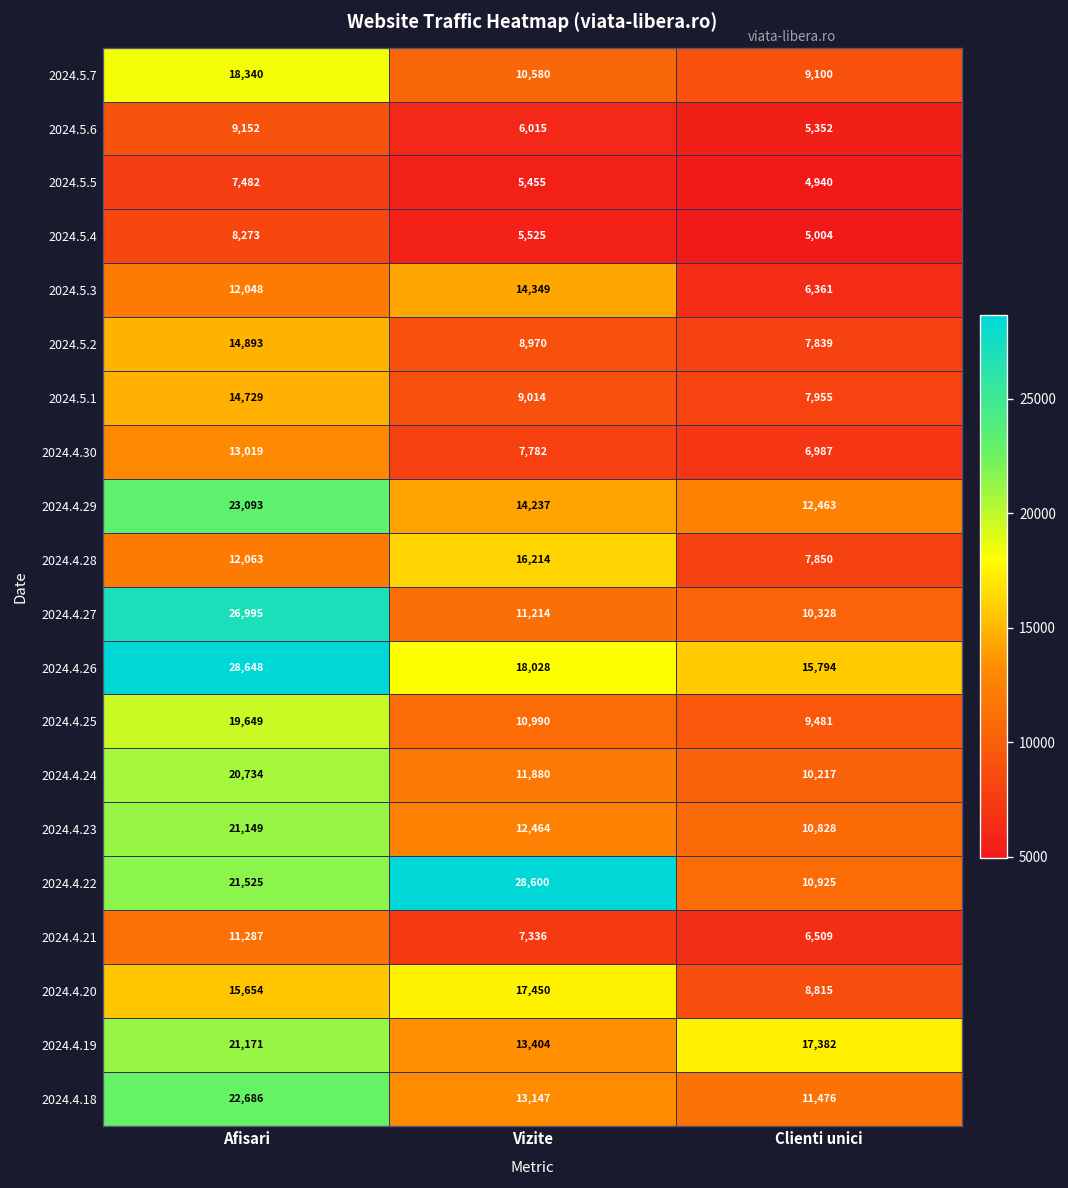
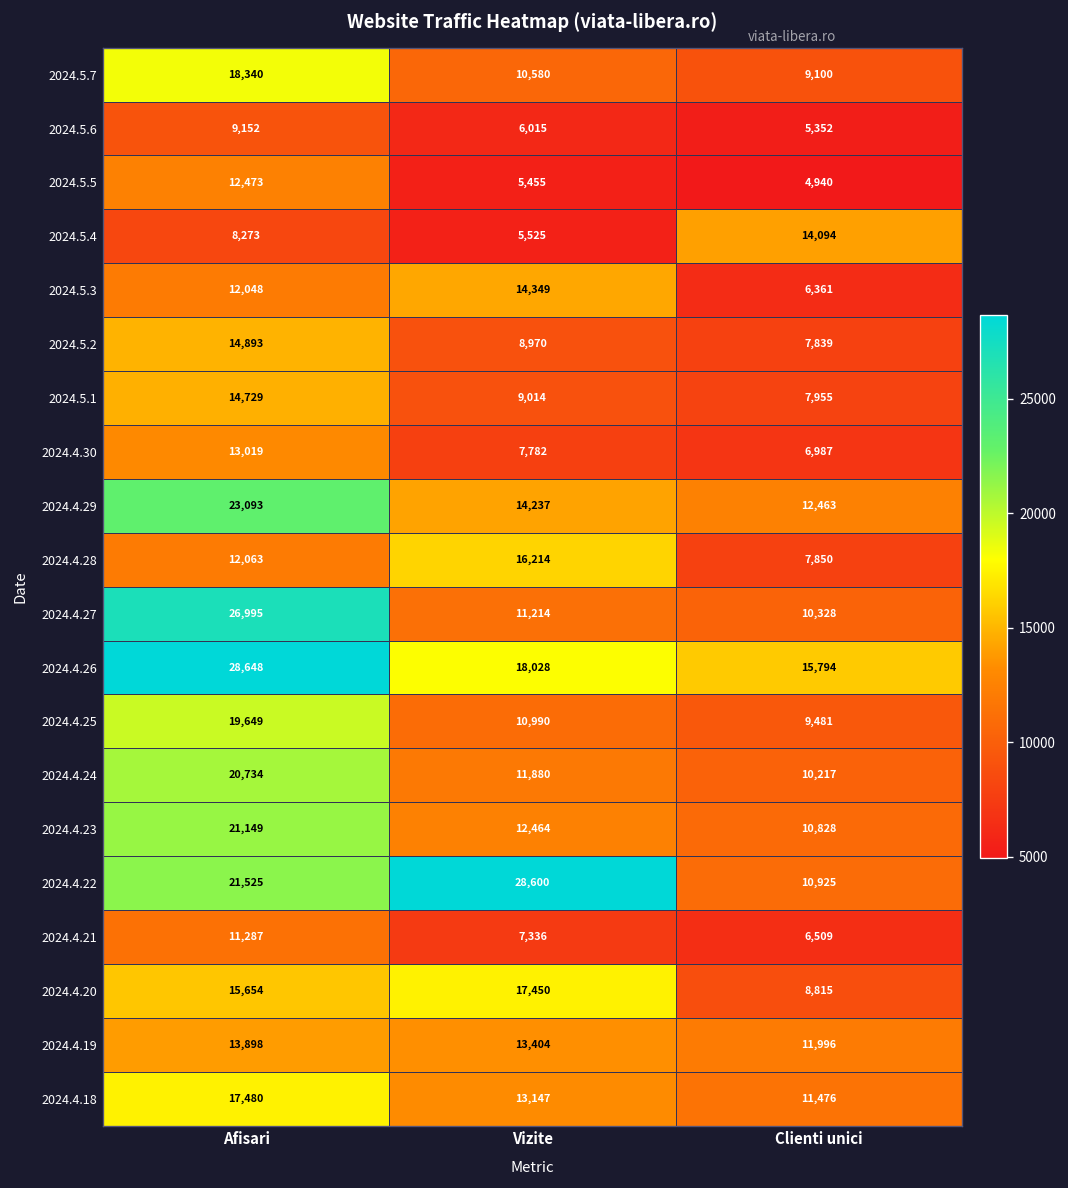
2024.5.5, Afisari: 7,482 -> 12,473
2024.5.4, Clienti unici: 5,004 -> 14,094
2024.4.19, Afisari: 21,171 -> 13,898
2024.4.19, Clienti unici: 17,382 -> 11,996
2024.4.18, Afisari: 22,686 -> 17,480
